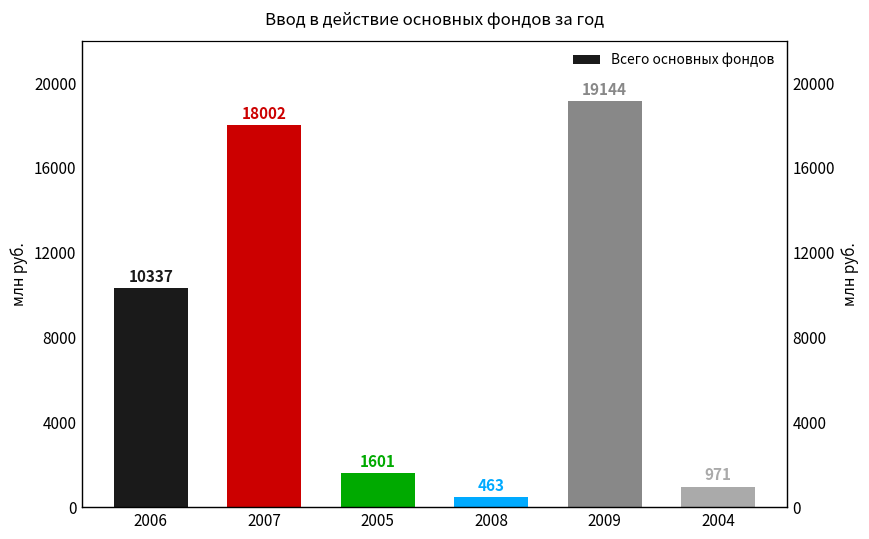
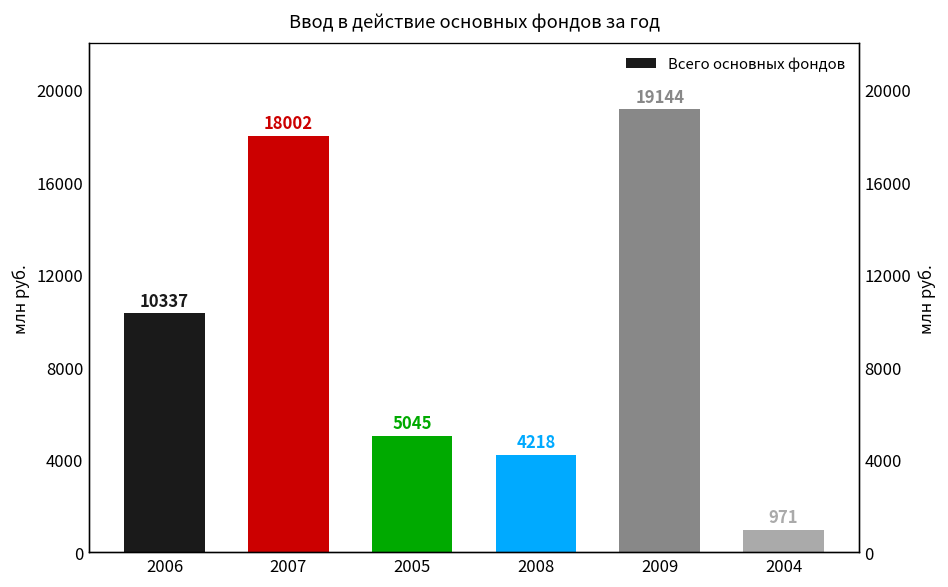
2005: 1601 -> 5045
2008: 463 -> 4218
